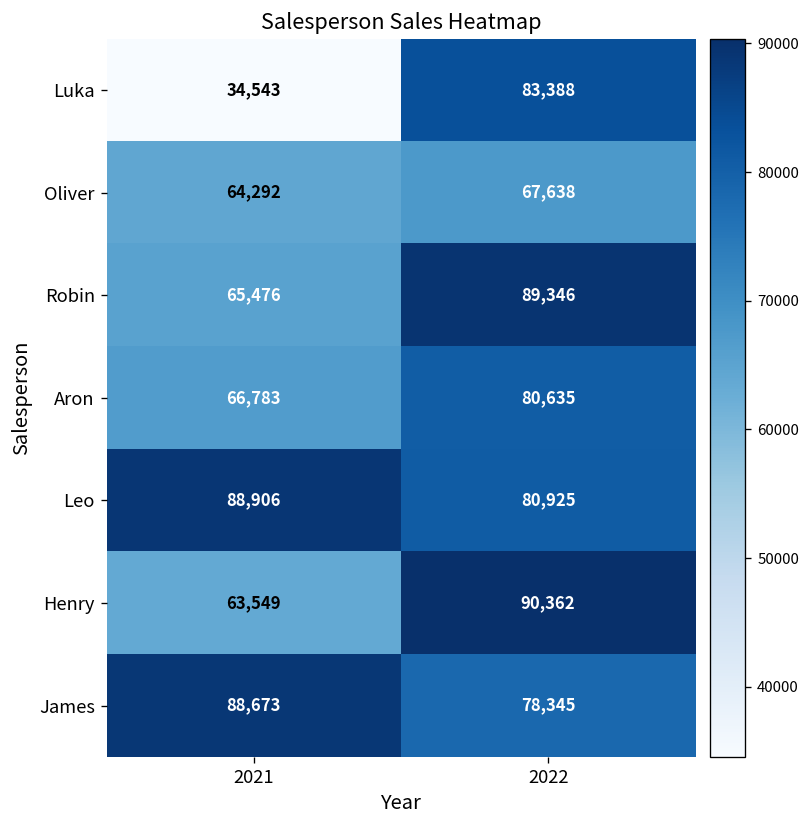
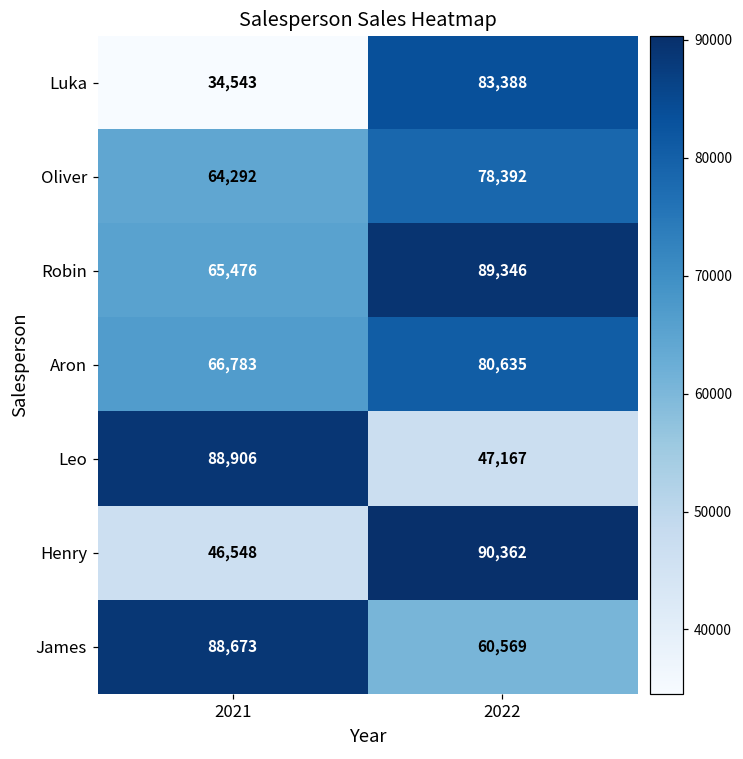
Oliver, 2022: 67,638 -> 78,392
Leo, 2022: 80,925 -> 47,167
Henry, 2021: 63,549 -> 46,548
James, 2022: 78,345 -> 60,569
